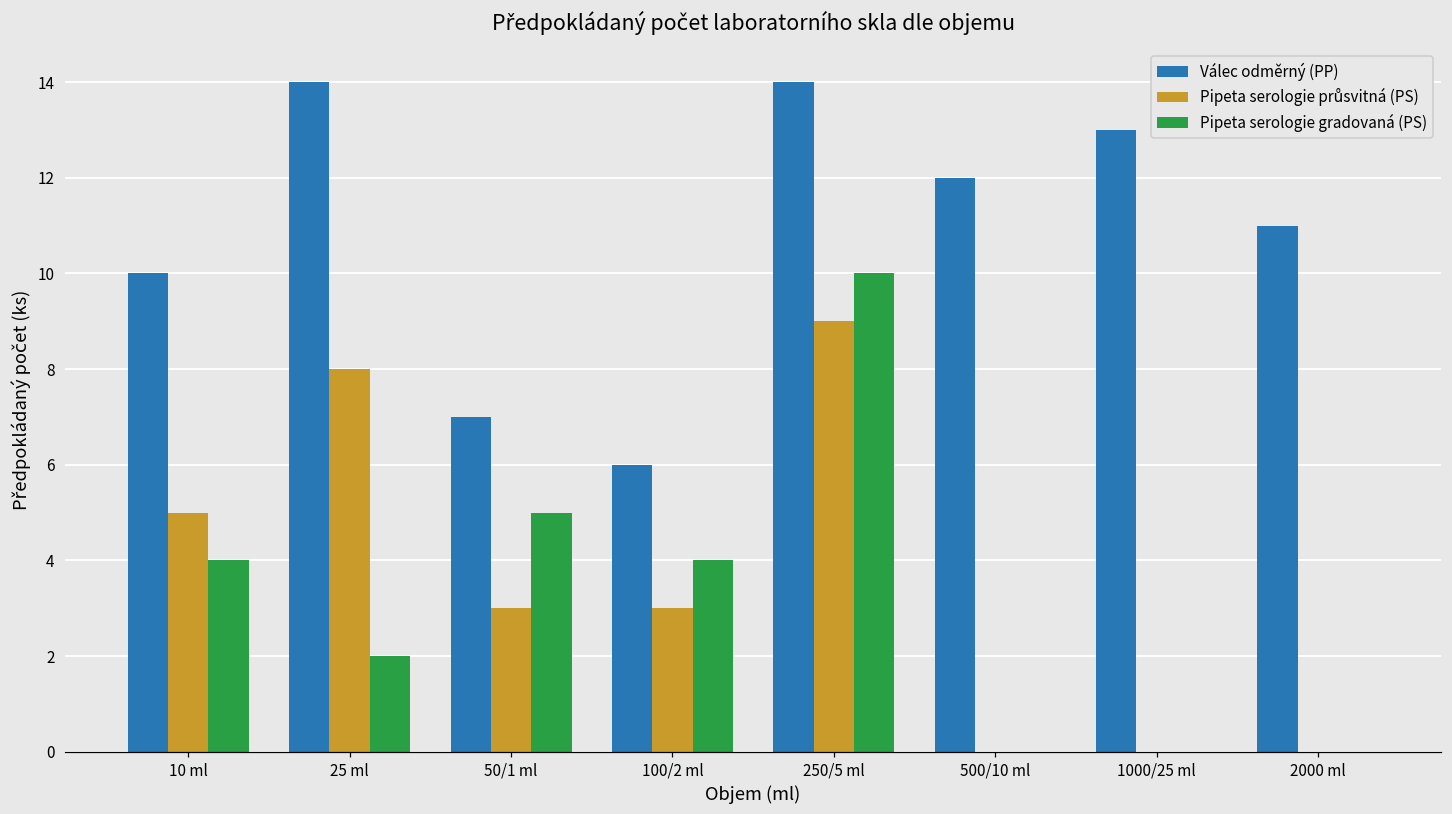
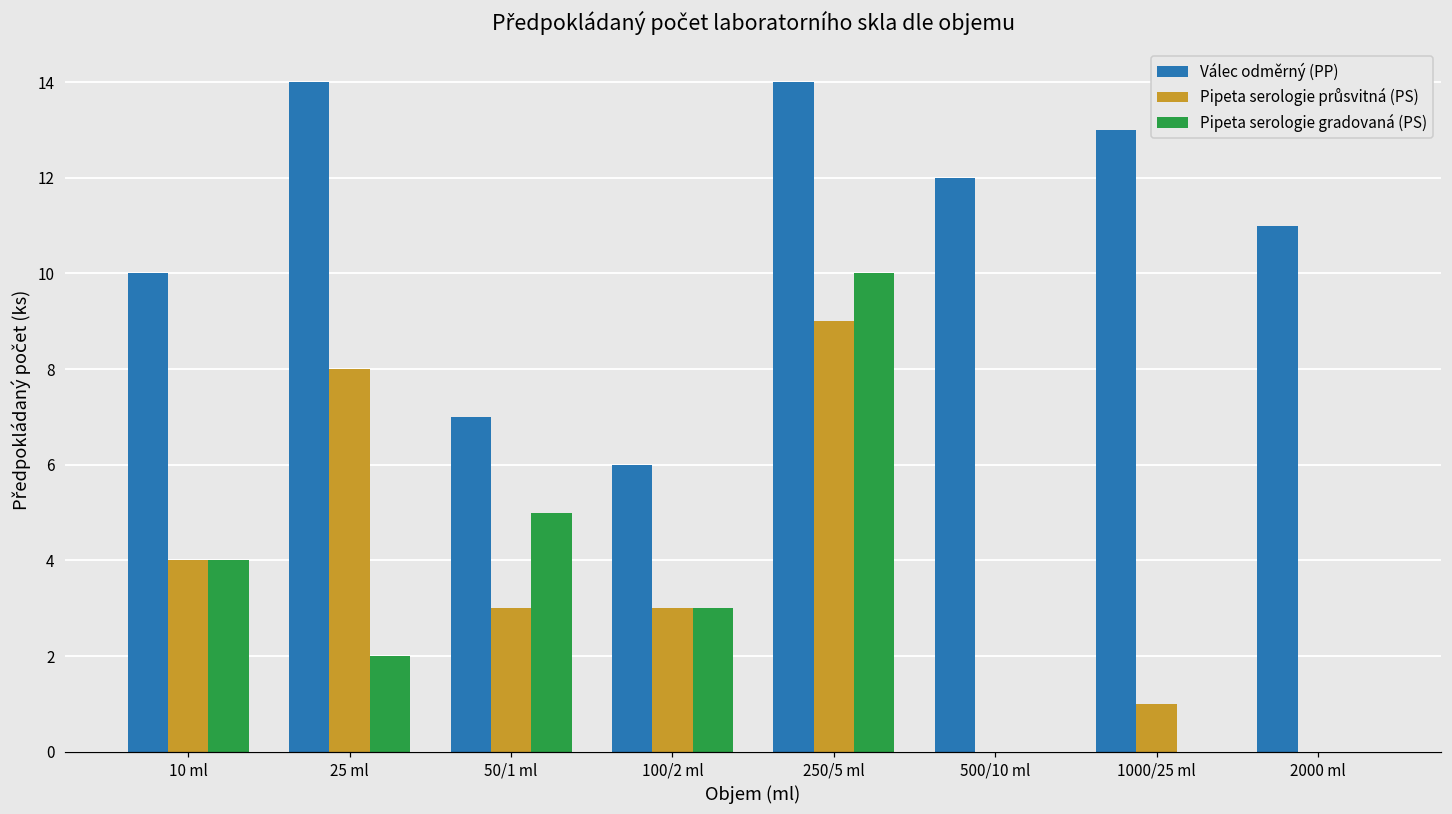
Pipeta serologie průsvitná (PS), 10 ml: 5 -> 4
Pipeta serologie gradovaná (PS), 100/2 ml: 4 -> 3
Pipeta serologie průsvitná (PS), 1000/25 ml: 0 -> 1
